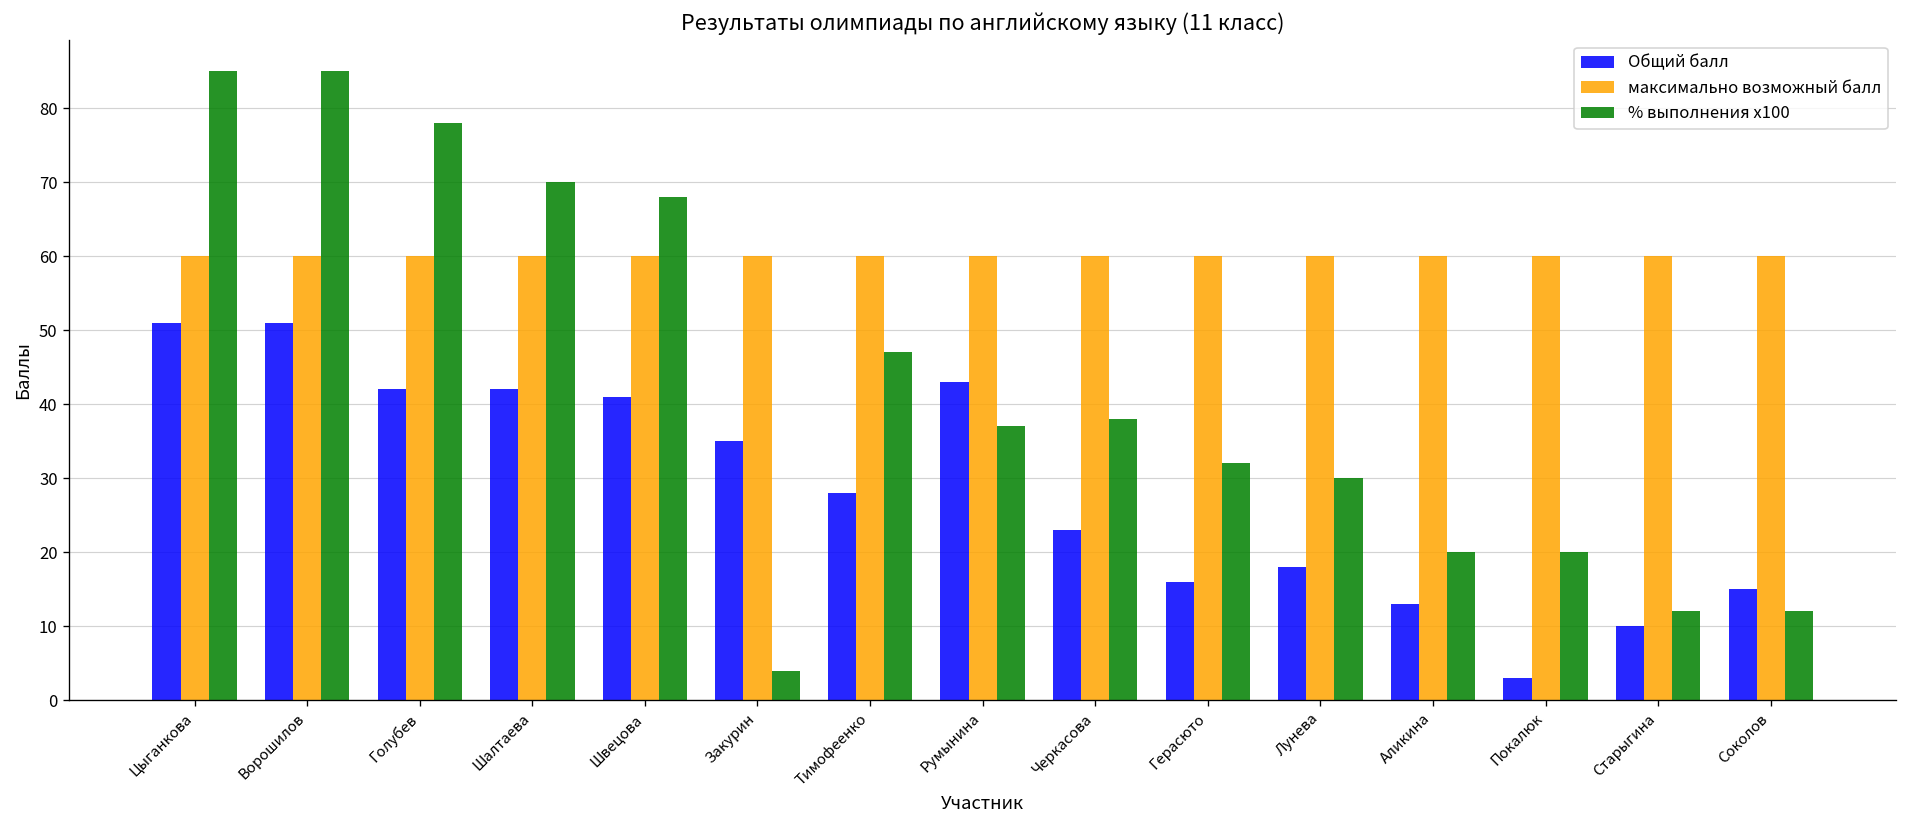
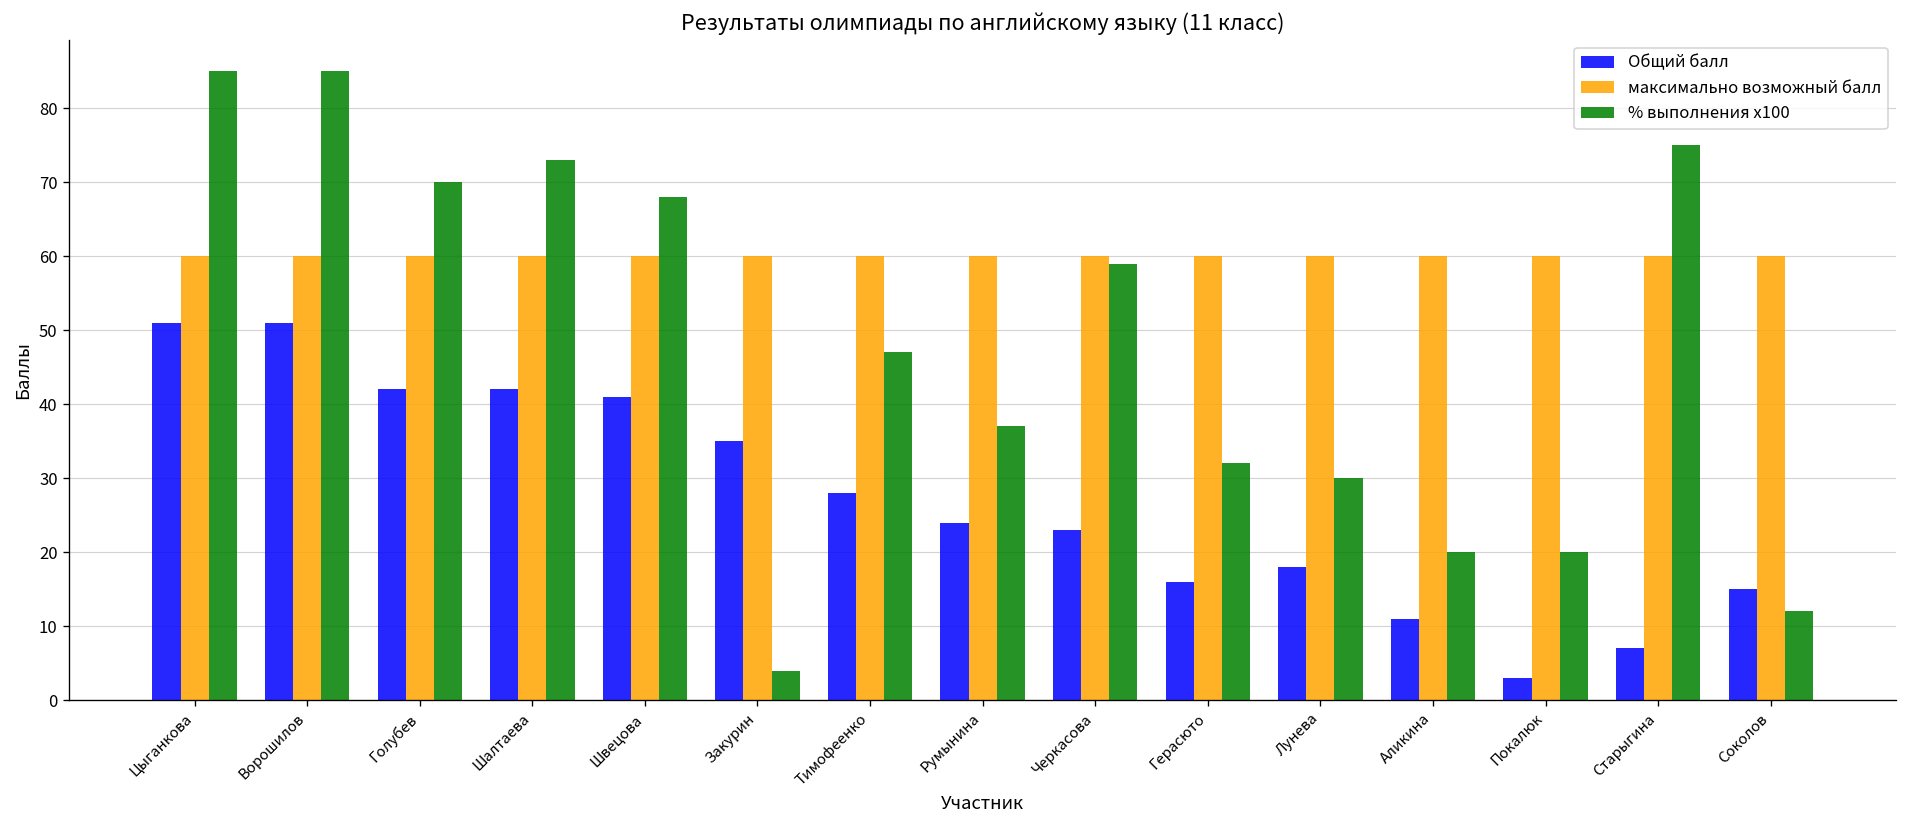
% выполнения x100, Голубев: 78 -> 70
% выполнения x100, Шалтаева: 70 -> 73
Общий балл, Румынина: 43 -> 24
% выполнения x100, Черкасова: 38 -> 59
Общий балл, Аликина: 13 -> 11
Общий балл, Старыгина: 10 -> 7
% выполнения x100, Старыгина: 12 -> 75
